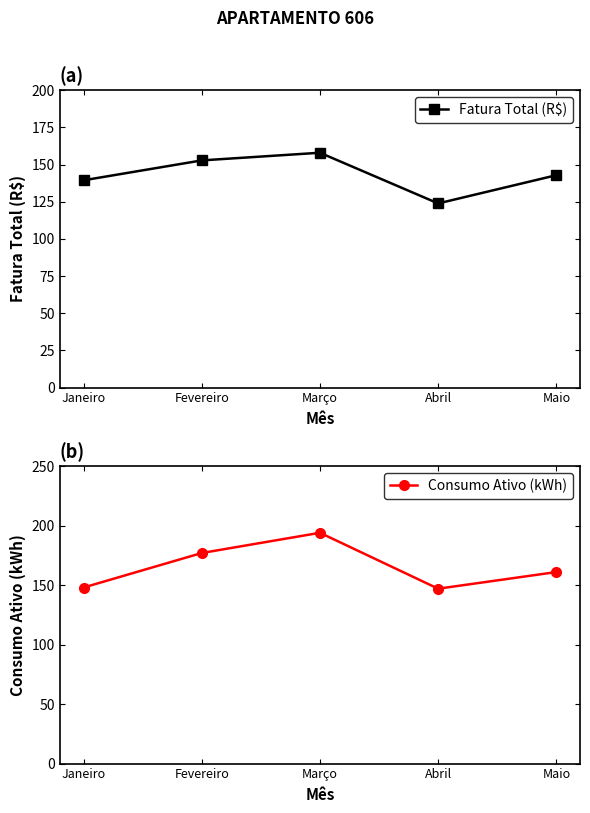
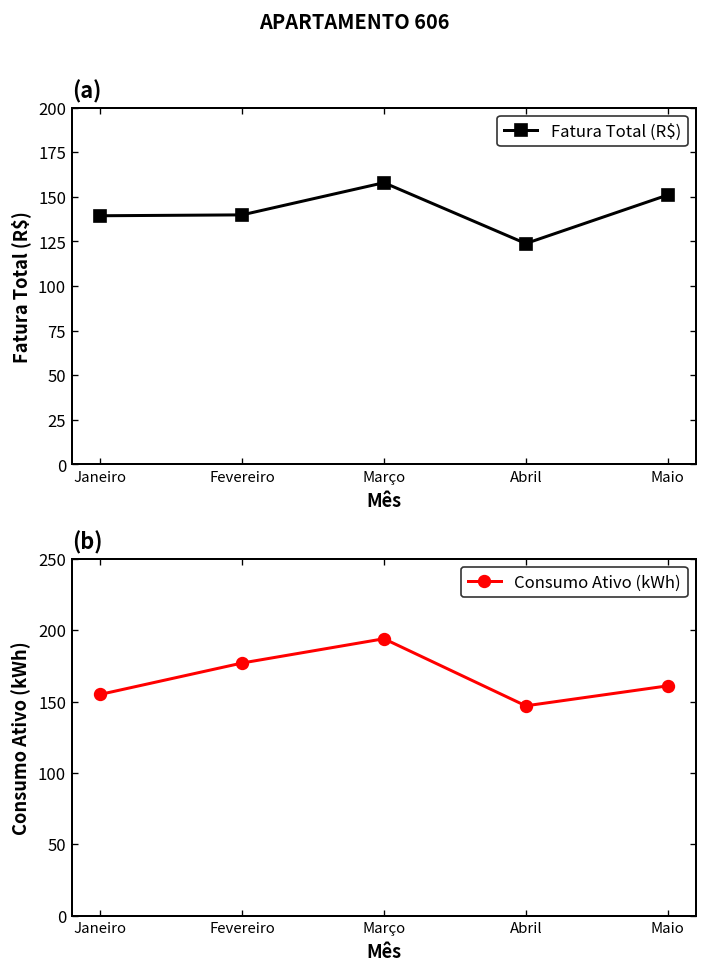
(a), Fevereiro: 153 -> 140
(a), Maio: 143 -> 151
(b), Janeiro: 148 -> 155
